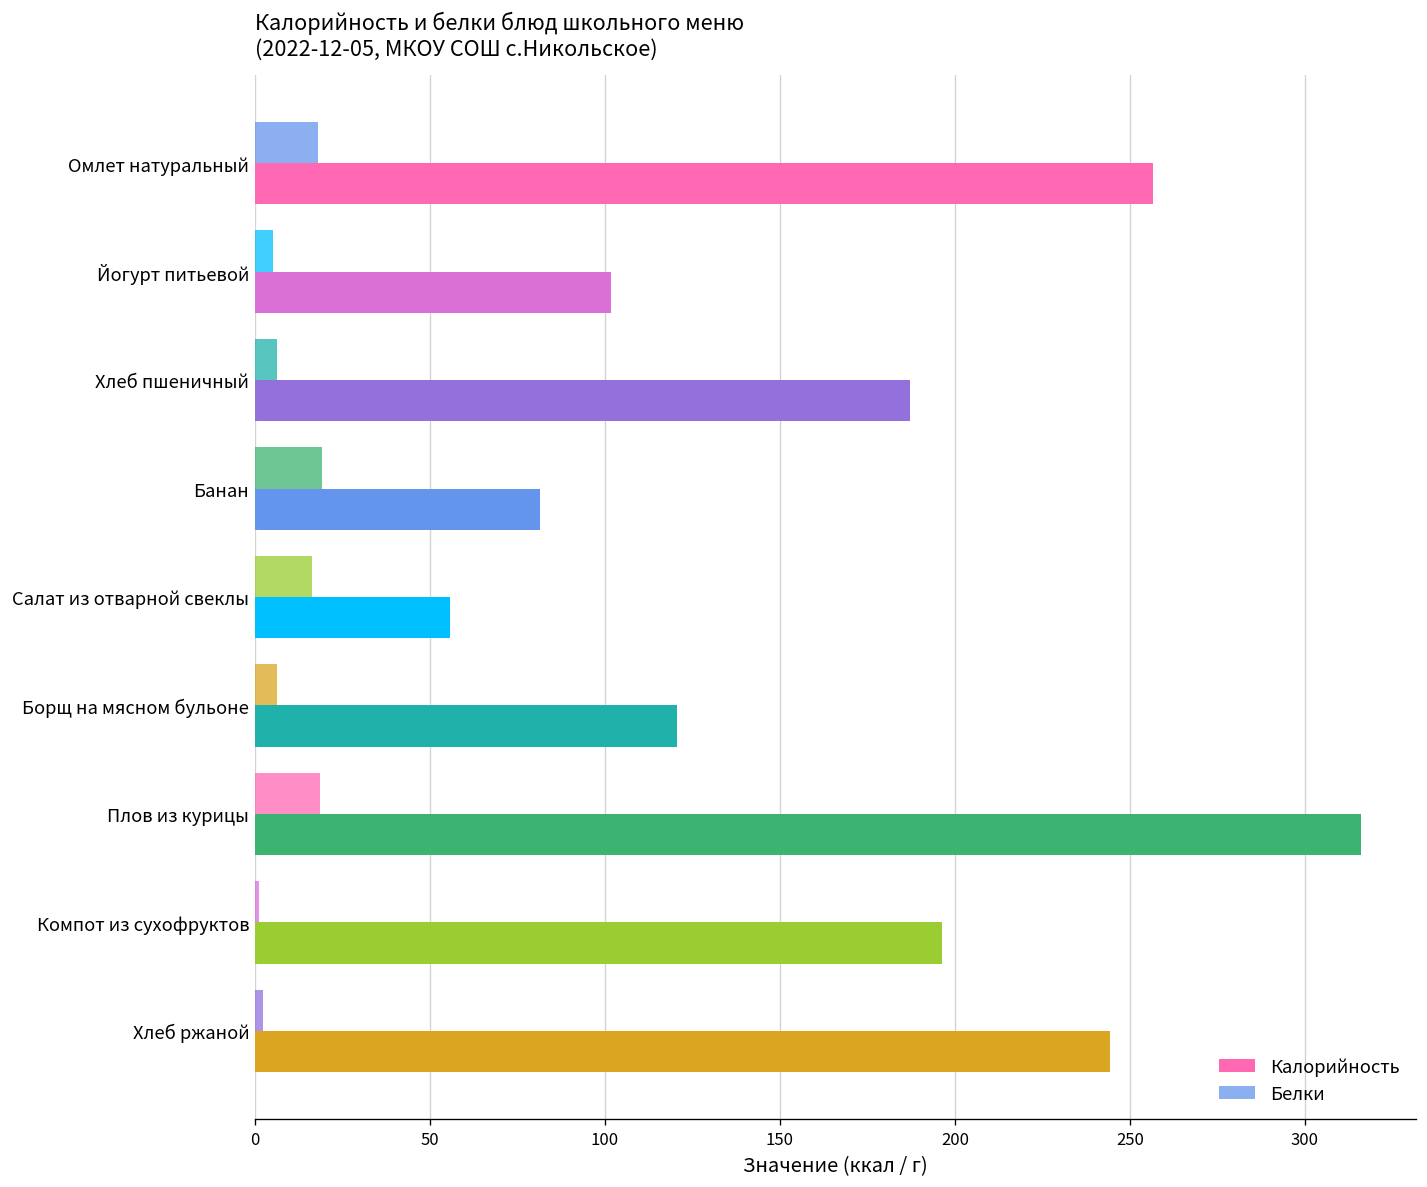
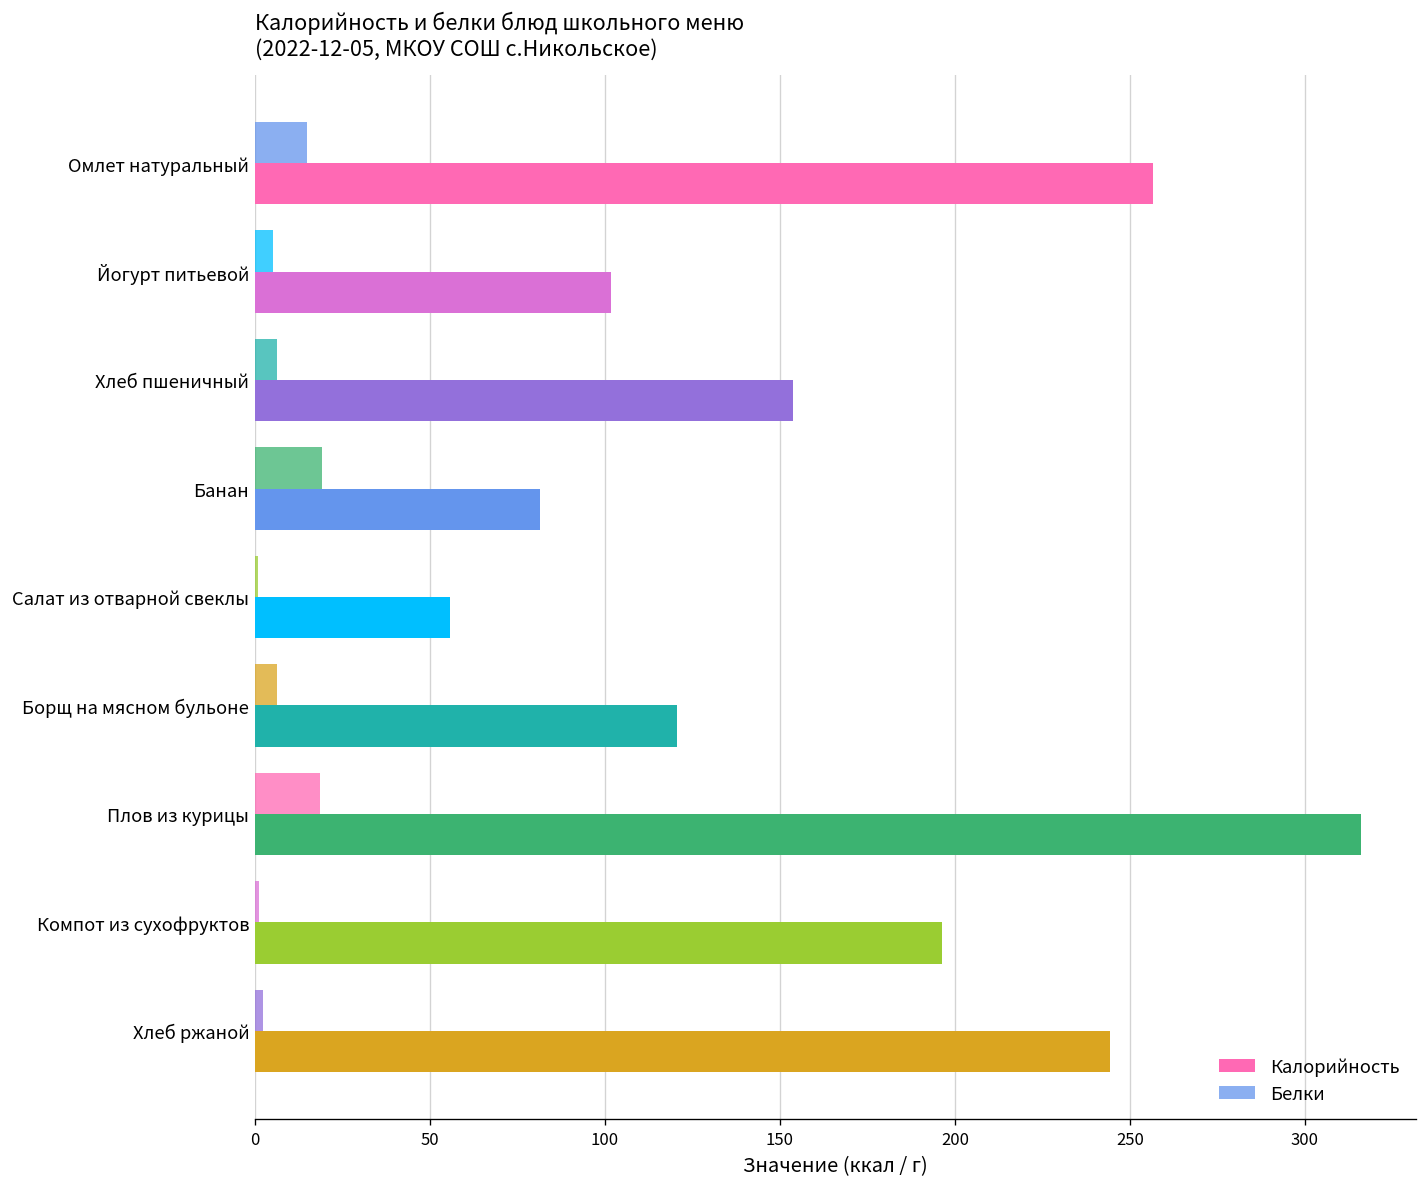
Белки, Омлет натуральный: 18 -> 15
Калорийность, Хлеб пшеничный: 187 -> 154
Белки, Салат из отварной свеклы: 16 -> 1
